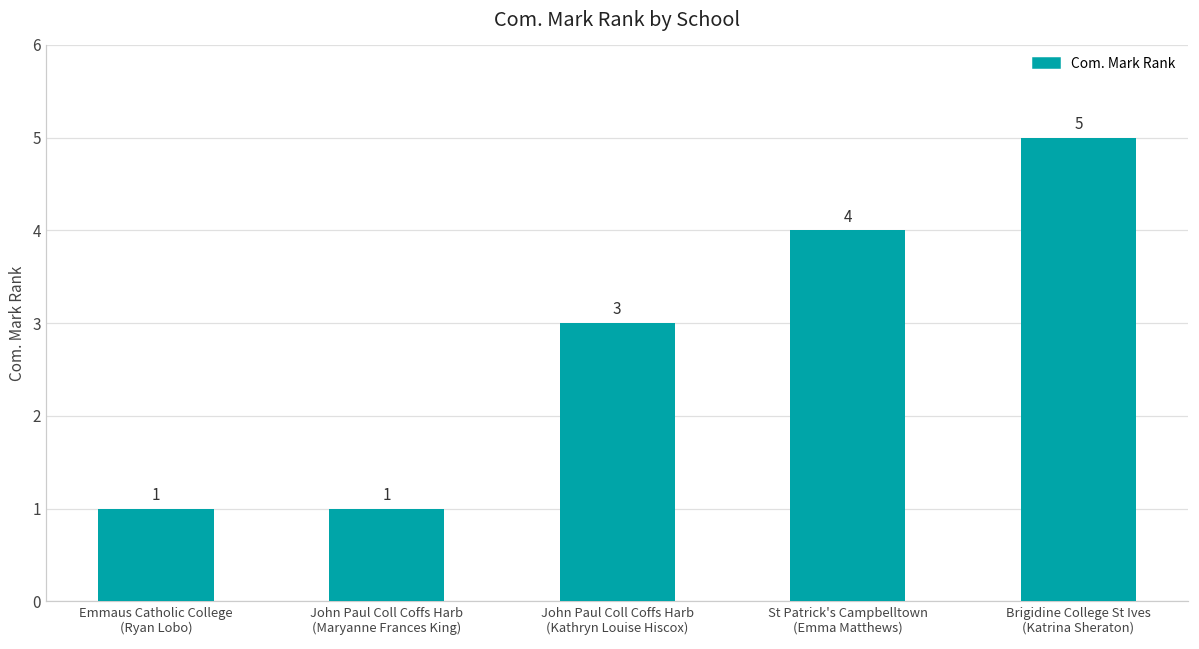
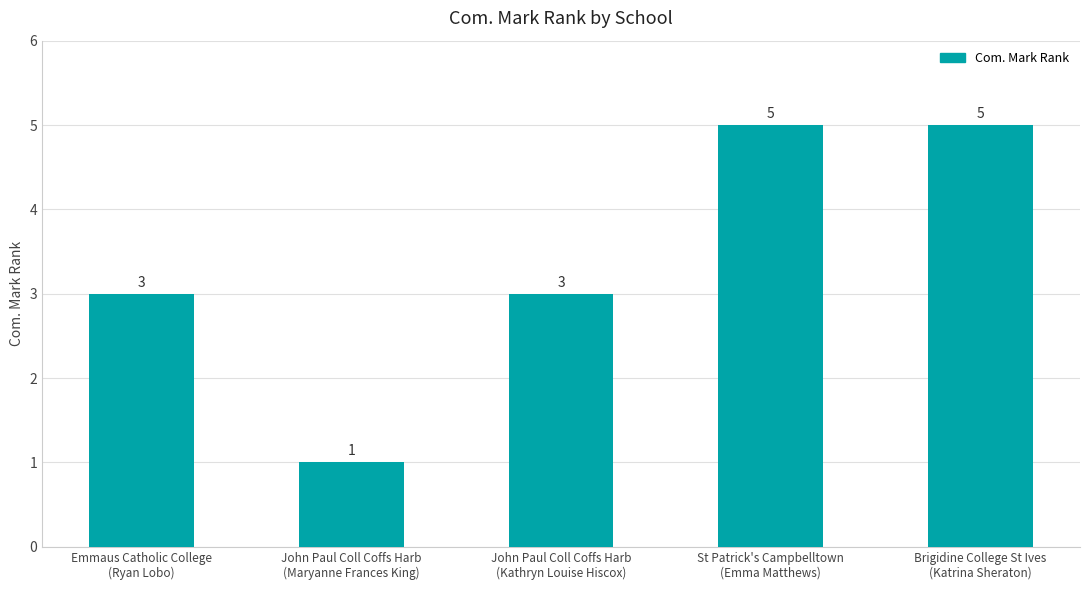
Emmaus Catholic College (Ryan Lobo): 1 -> 3
St Patrick's Campbelltown (Emma Matthews): 4 -> 5
